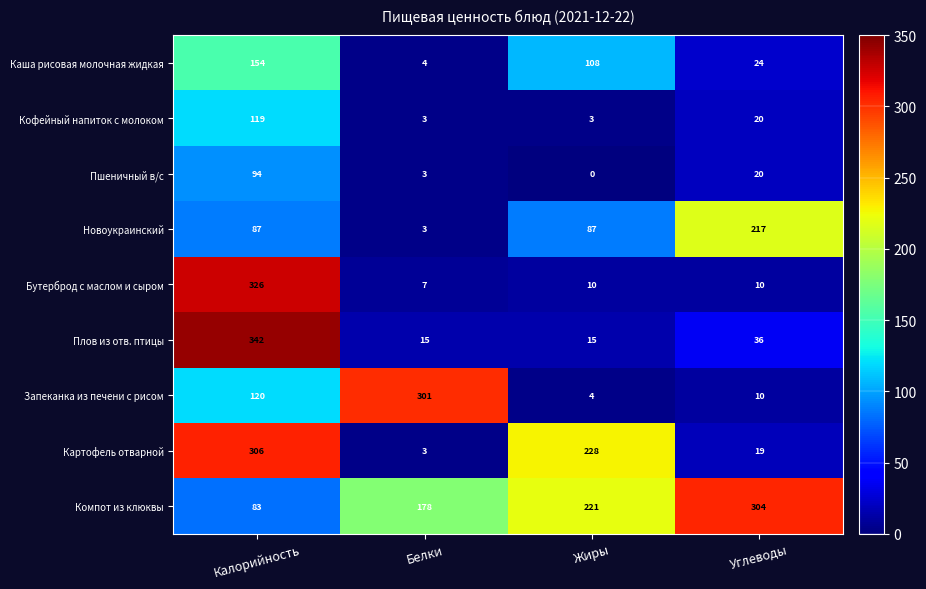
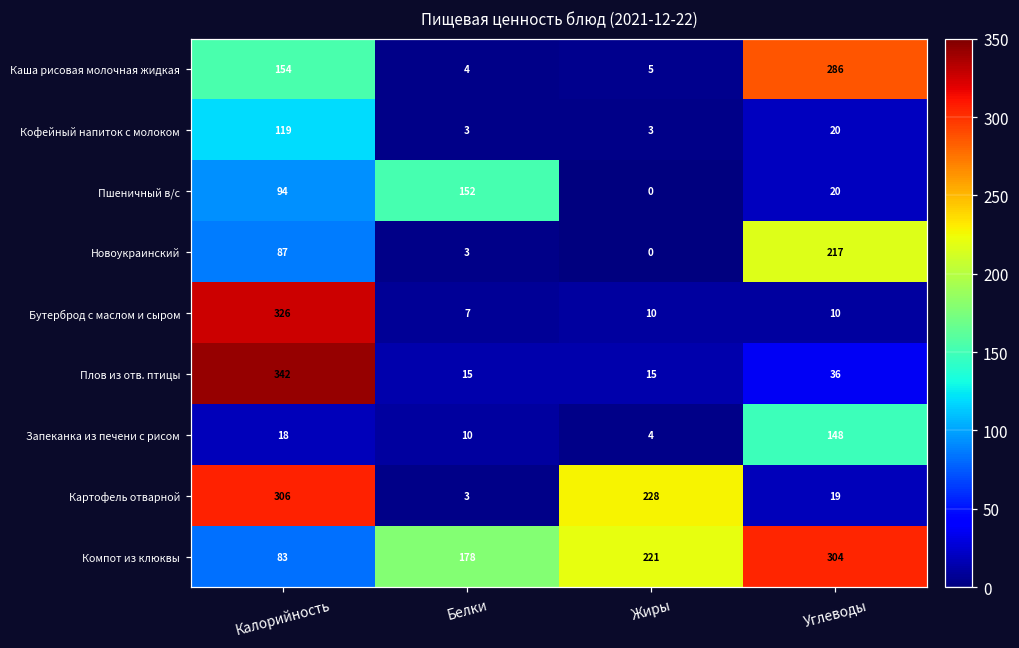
Каша рисовая молочная жидкая, Жиры: 108 -> 5
Каша рисовая молочная жидкая, Углеводы: 24 -> 286
Пшеничный в/с, Белки: 3 -> 152
Новоукраинский, Жиры: 87 -> 0
Запеканка из печени с рисом, Калорийность: 120 -> 18
Запеканка из печени с рисом, Белки: 301 -> 10
Запеканка из печени с рисом, Углеводы: 10 -> 148
